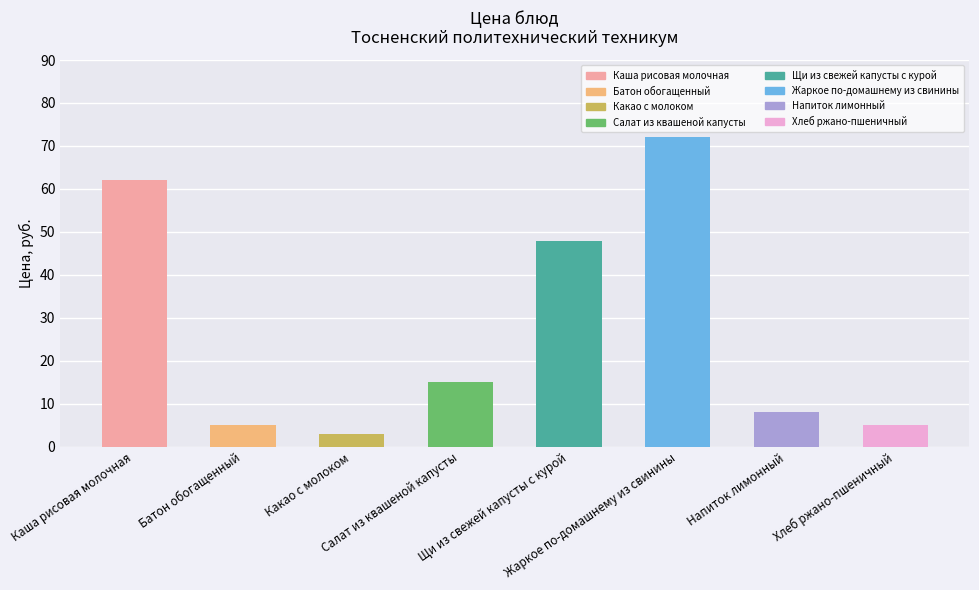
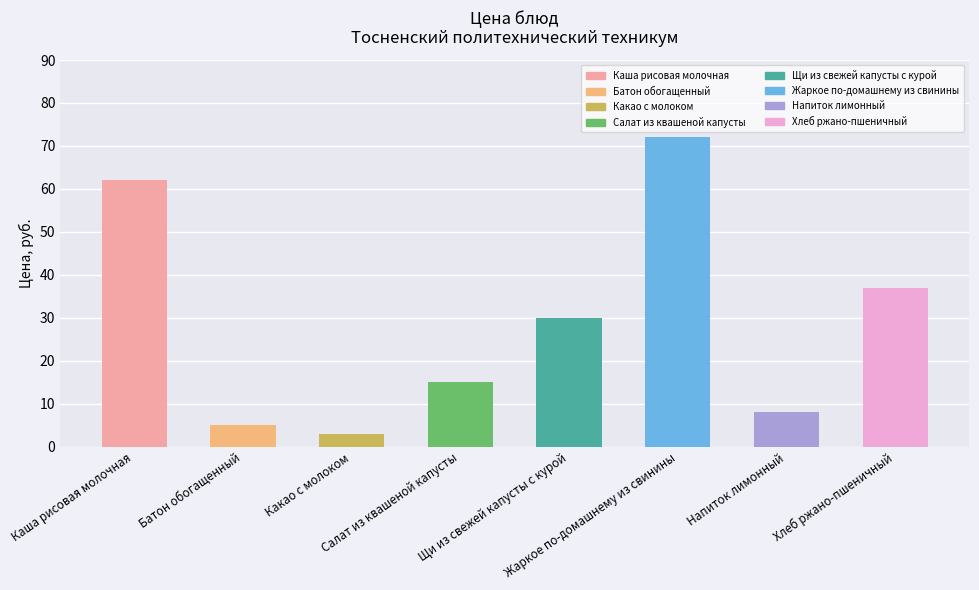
Щи из свежей капусты с курой: 48 -> 30
Хлеб ржано-пшеничный: 5 -> 37
